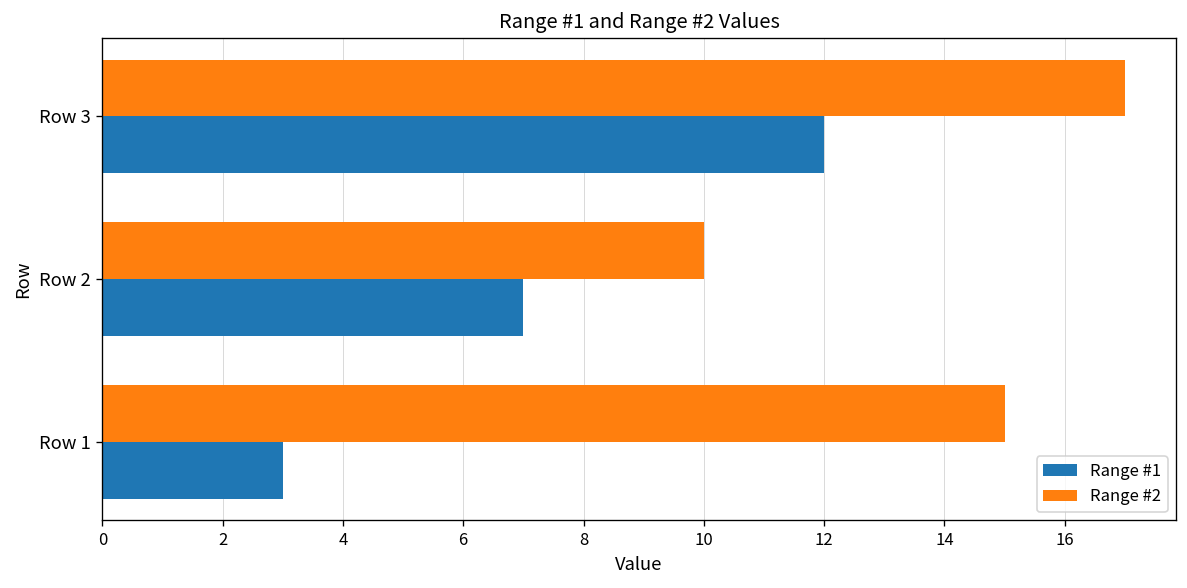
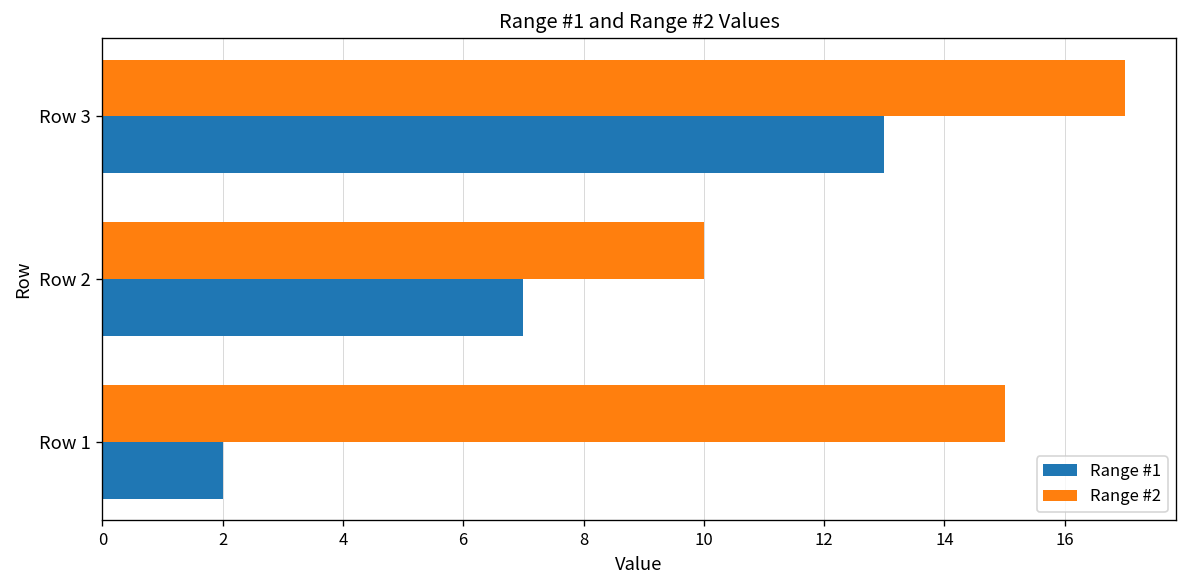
Range #1, Row 3: 12 -> 13
Range #1, Row 1: 3 -> 2
